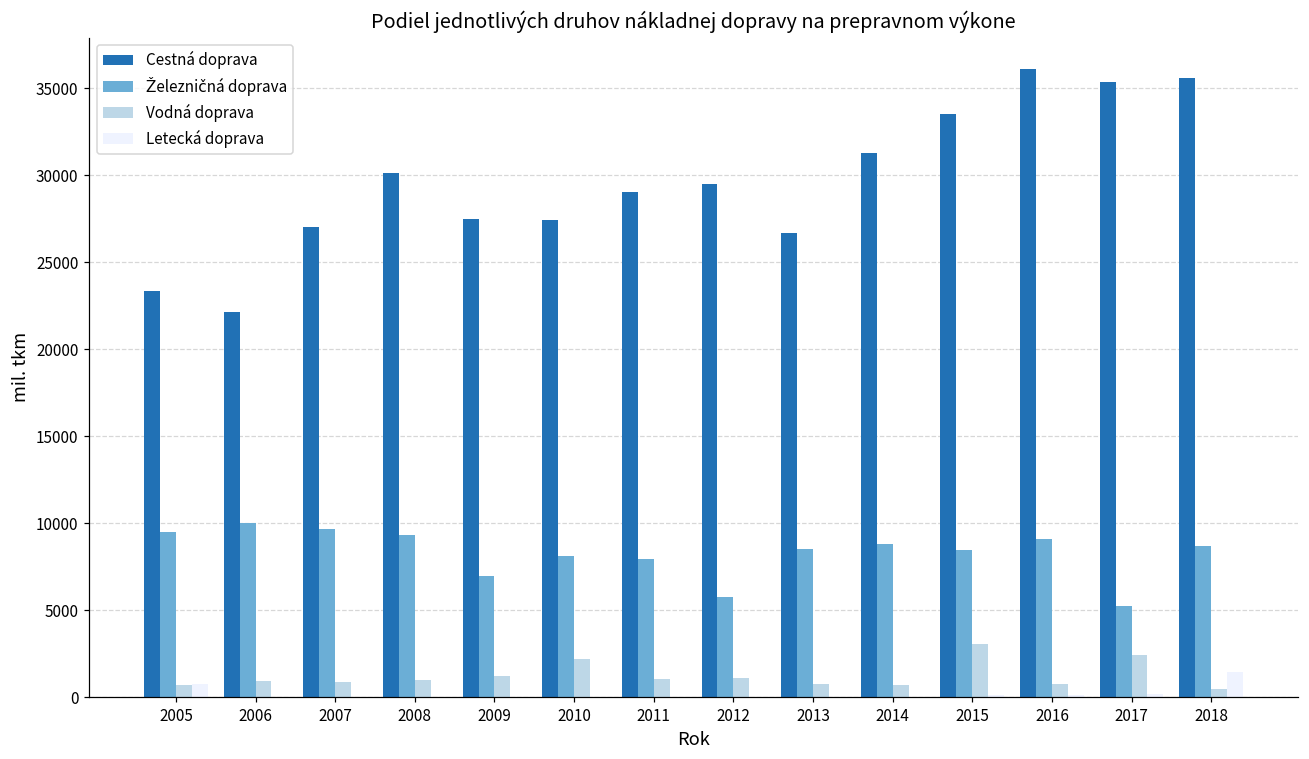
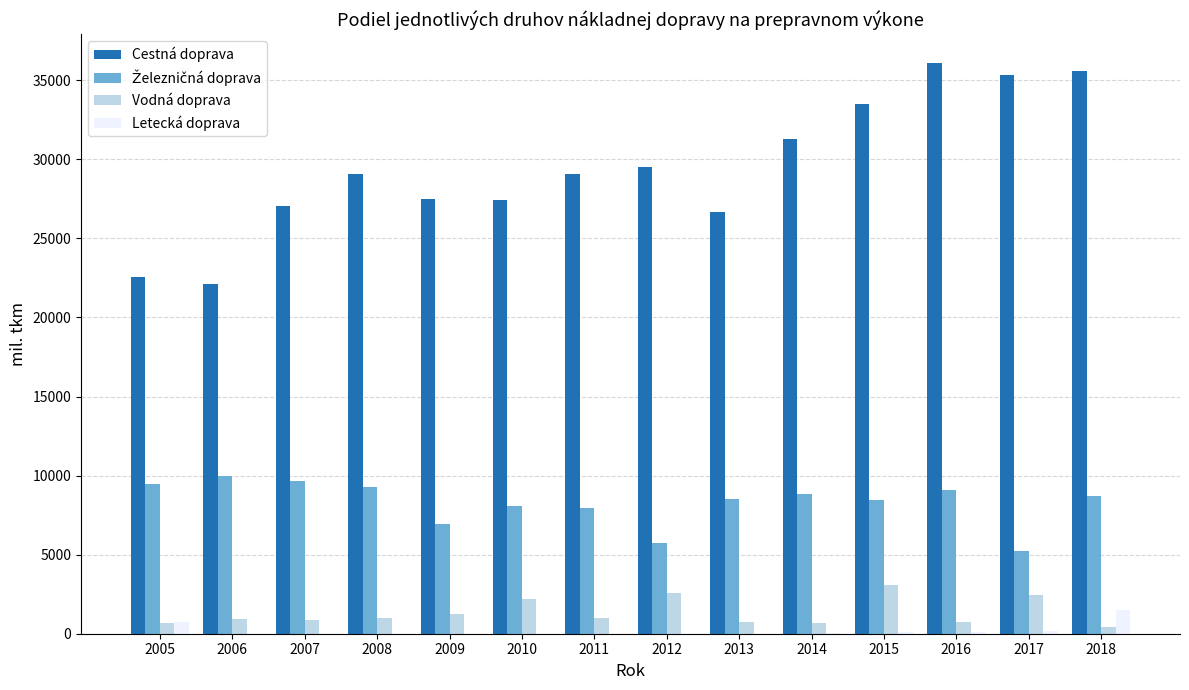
Cestná doprava, 2005: 23300 -> 22600
Cestná doprava, 2008: 30100 -> 29100
Vodná doprava, 2012: 1100 -> 2600
